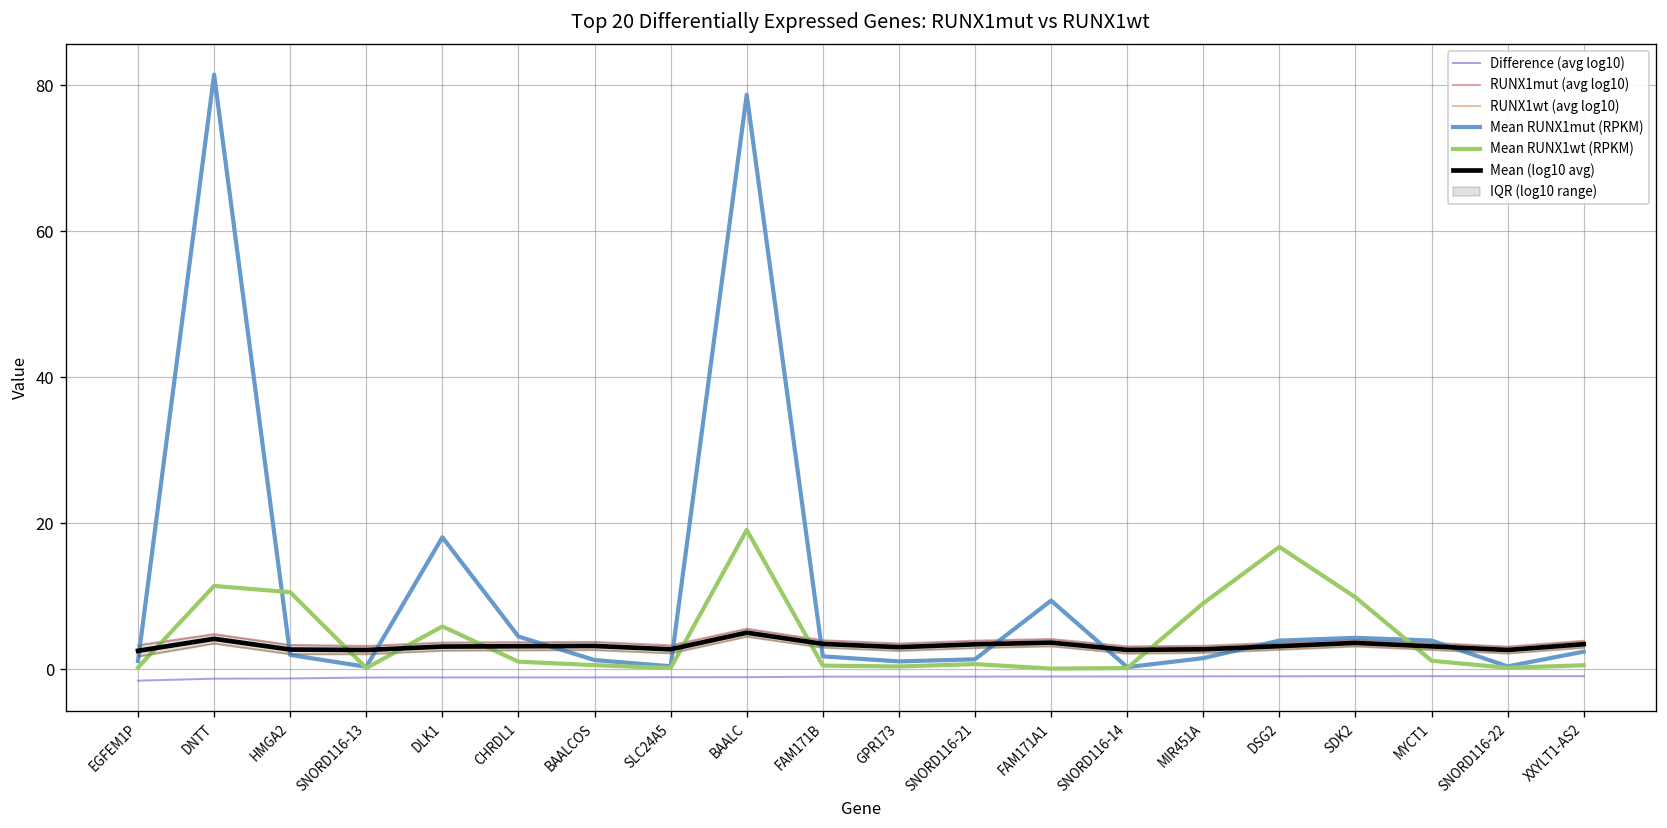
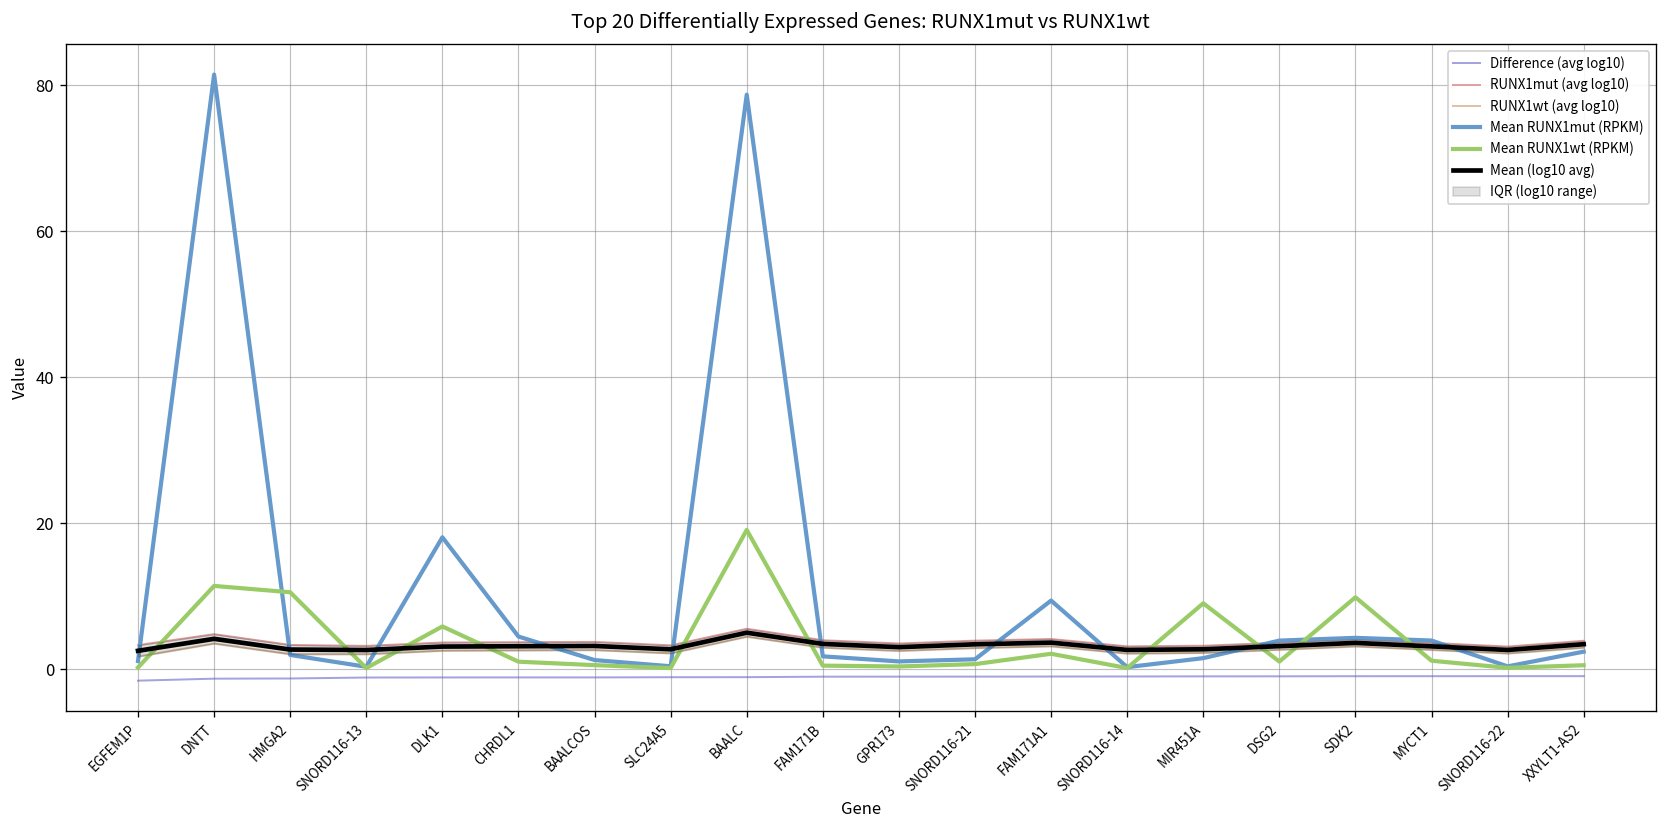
Mean RUNX1wt (RPKM), FAM171A1: 0 -> 2
Mean RUNX1wt (RPKM), DSG2: 17 -> 1
